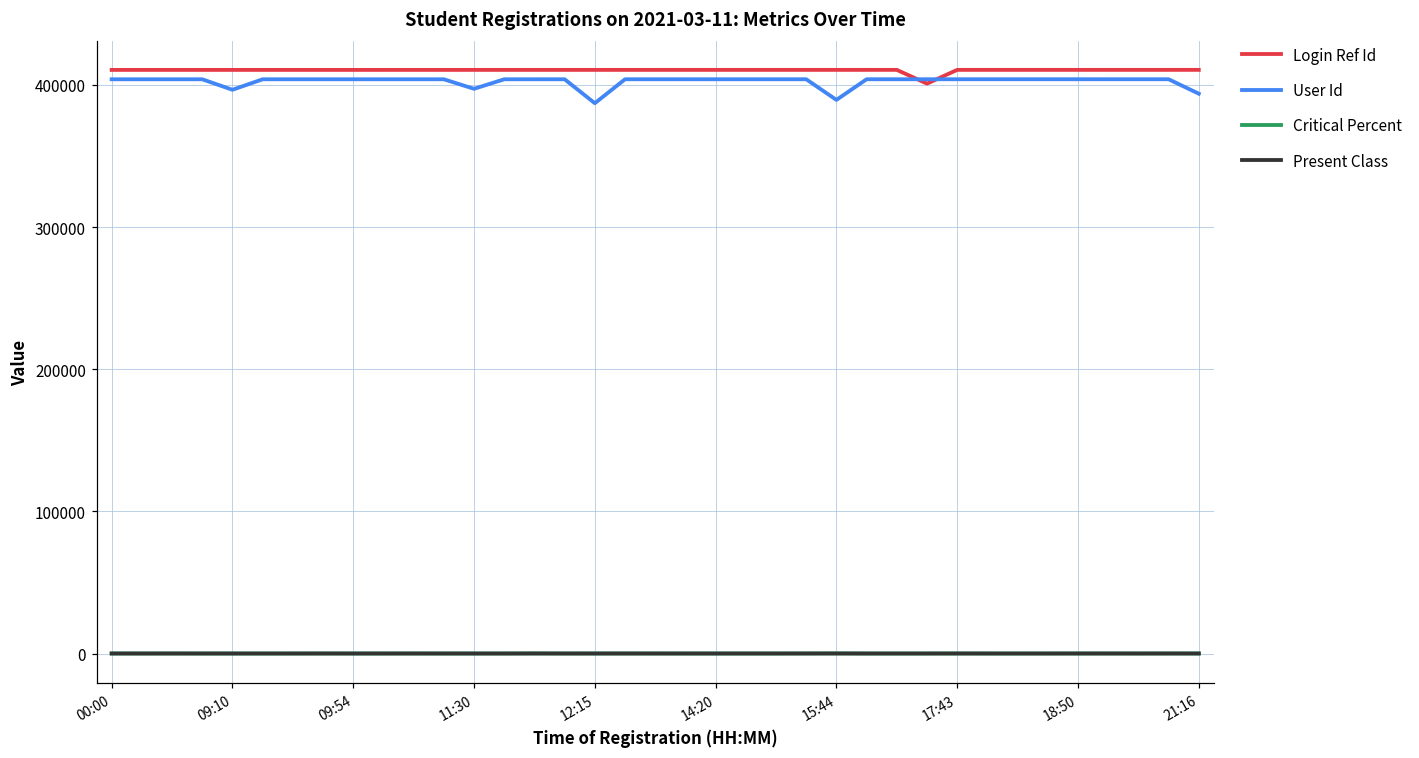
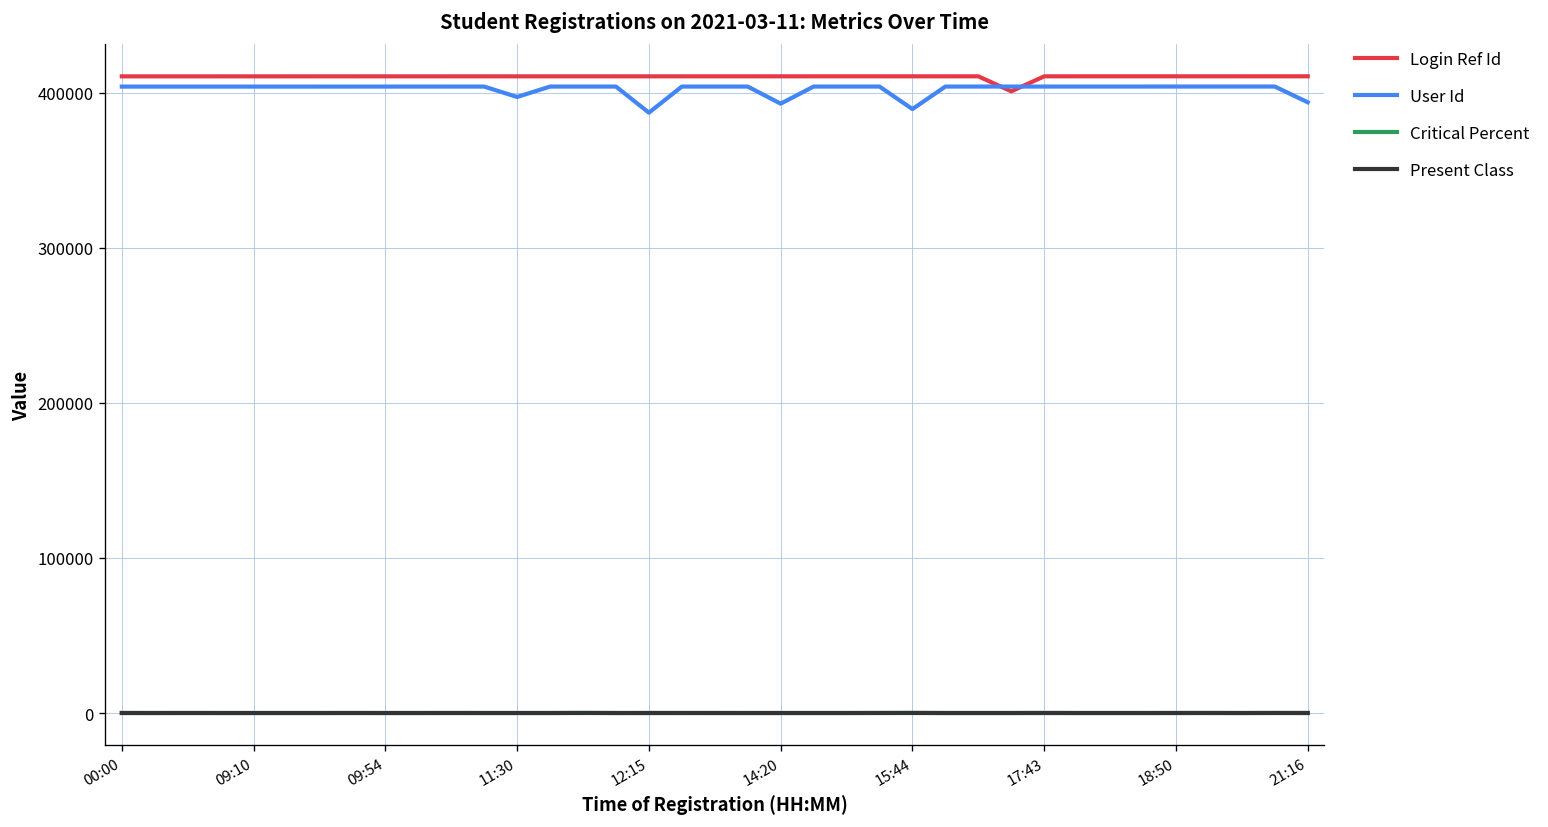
User Id, 09:10: 397000 -> 404000
User Id, 14:20: 404000 -> 393000
